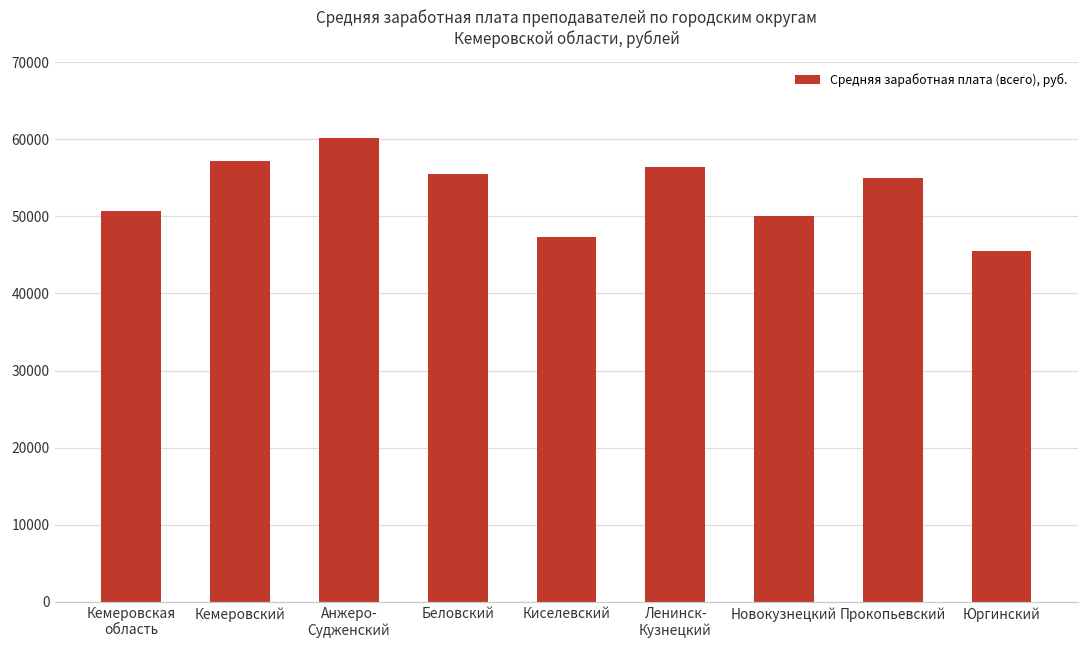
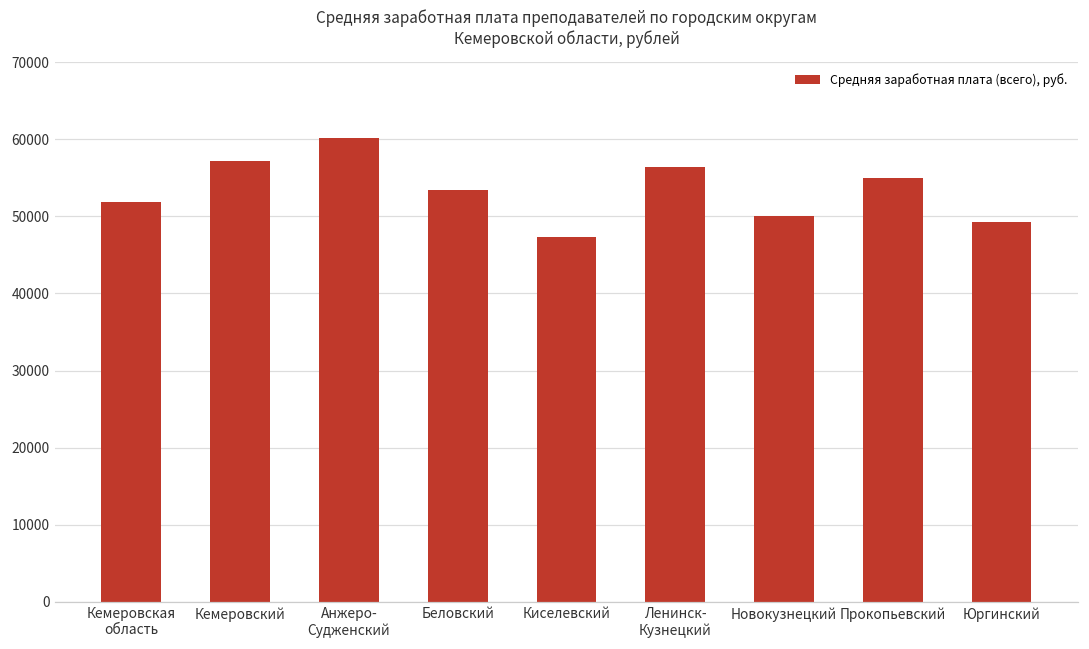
Кемеровская область: 51000 -> 52000
Беловский: 56000 -> 53000
Юргинский: 45000 -> 49000
